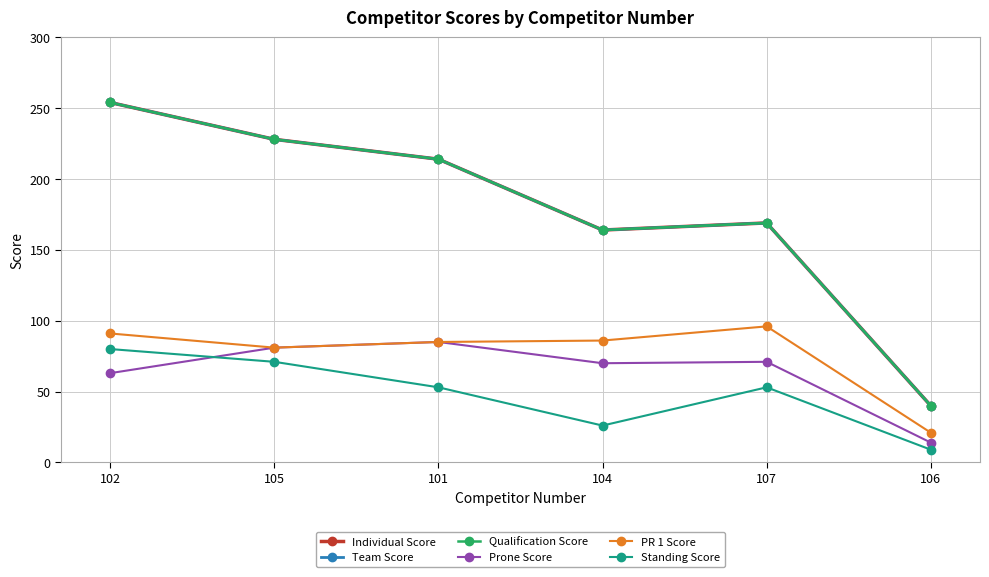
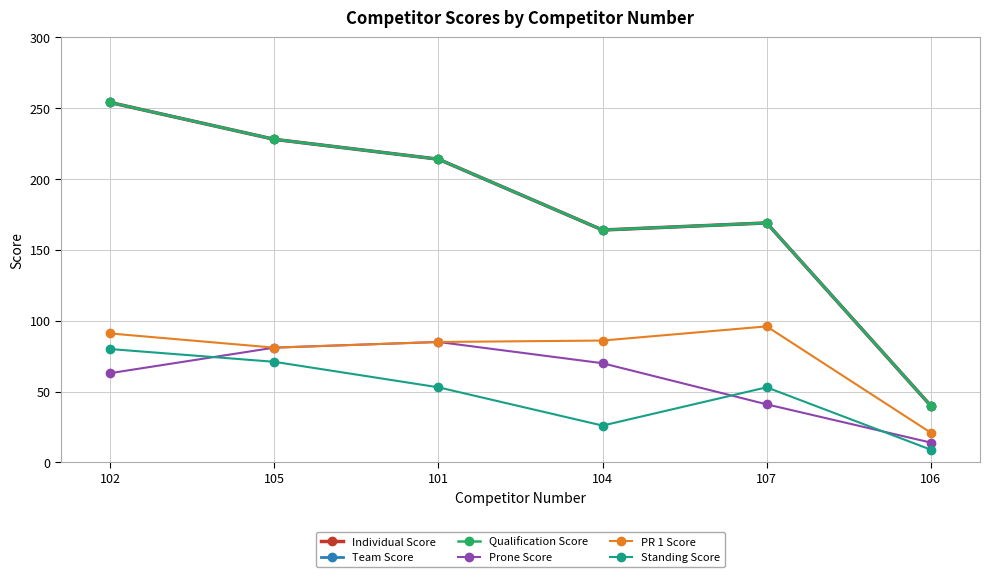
Prone Score, 107: 71 -> 41
